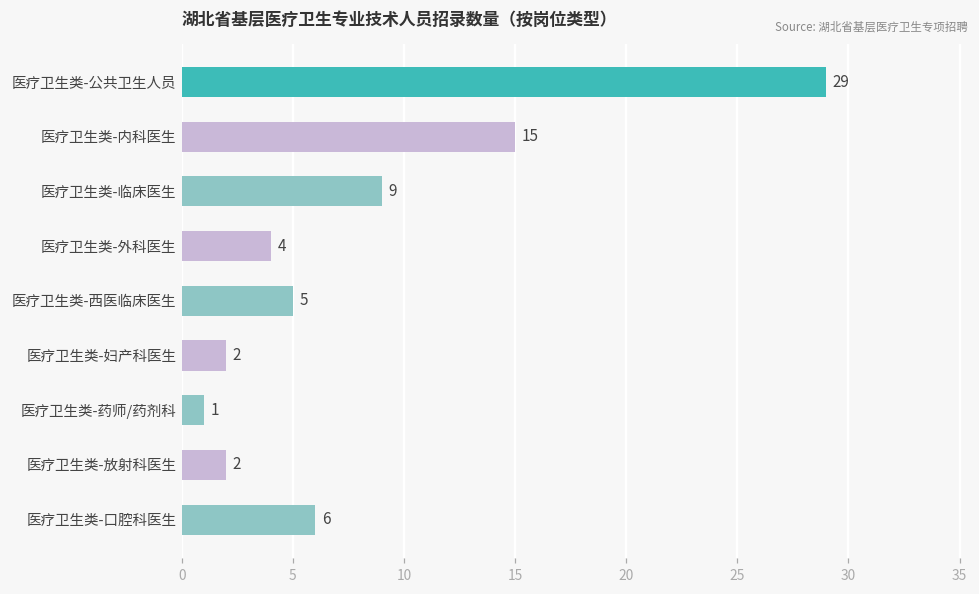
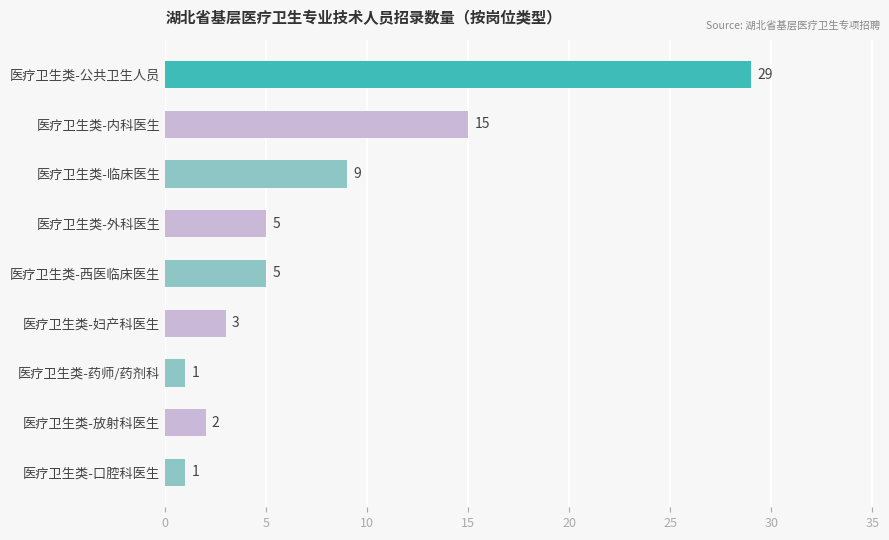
医疗卫生类-外科医生: 4 -> 5
医疗卫生类-妇产科医生: 2 -> 3
医疗卫生类-口腔科医生: 6 -> 1
